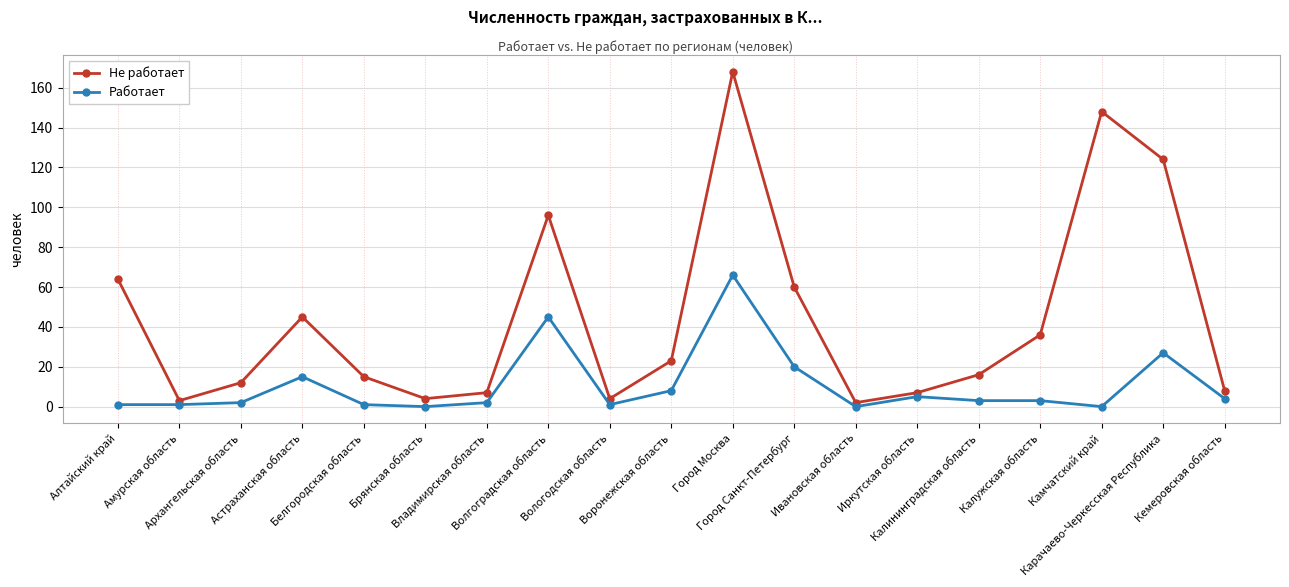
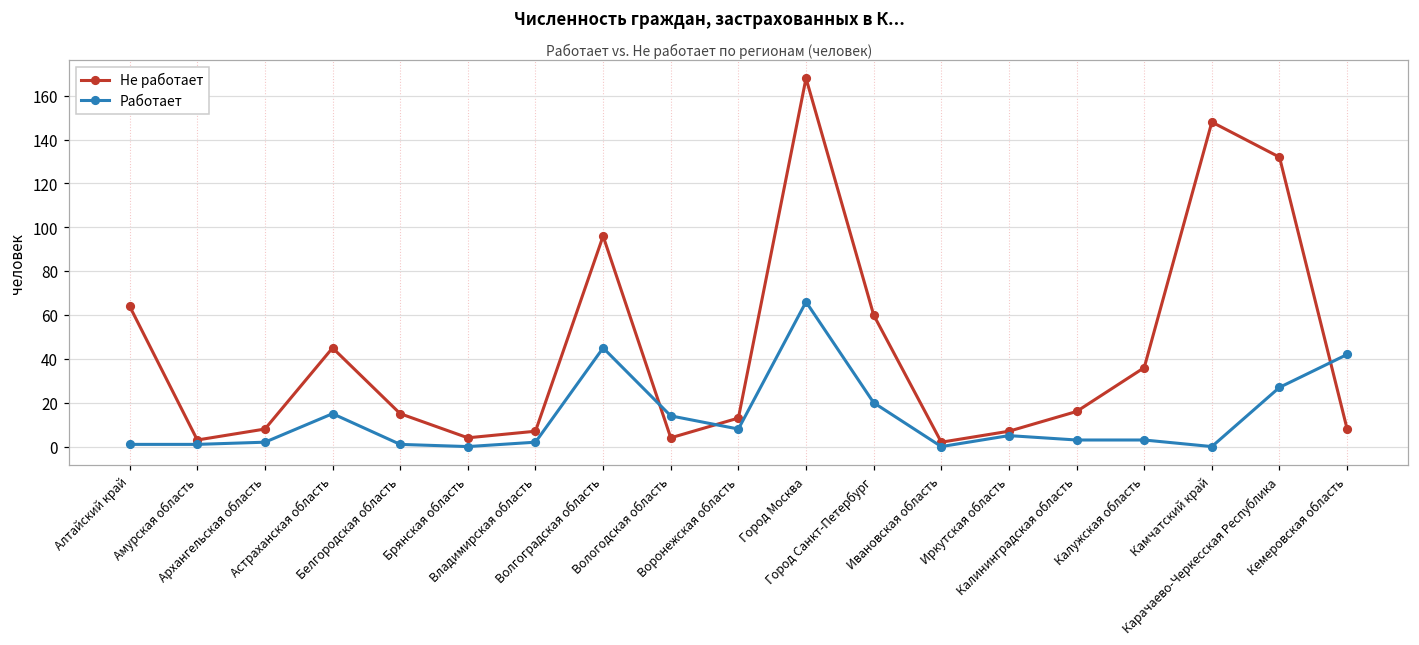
Не работает, Архангельская область: 12 -> 8
Работает, Вологодская область: 1 -> 14
Не работает, Воронежская область: 23 -> 13
Не работает, Карачаево-Черкесская Республика: 124 -> 132
Работает, Кемеровская область: 4 -> 42
